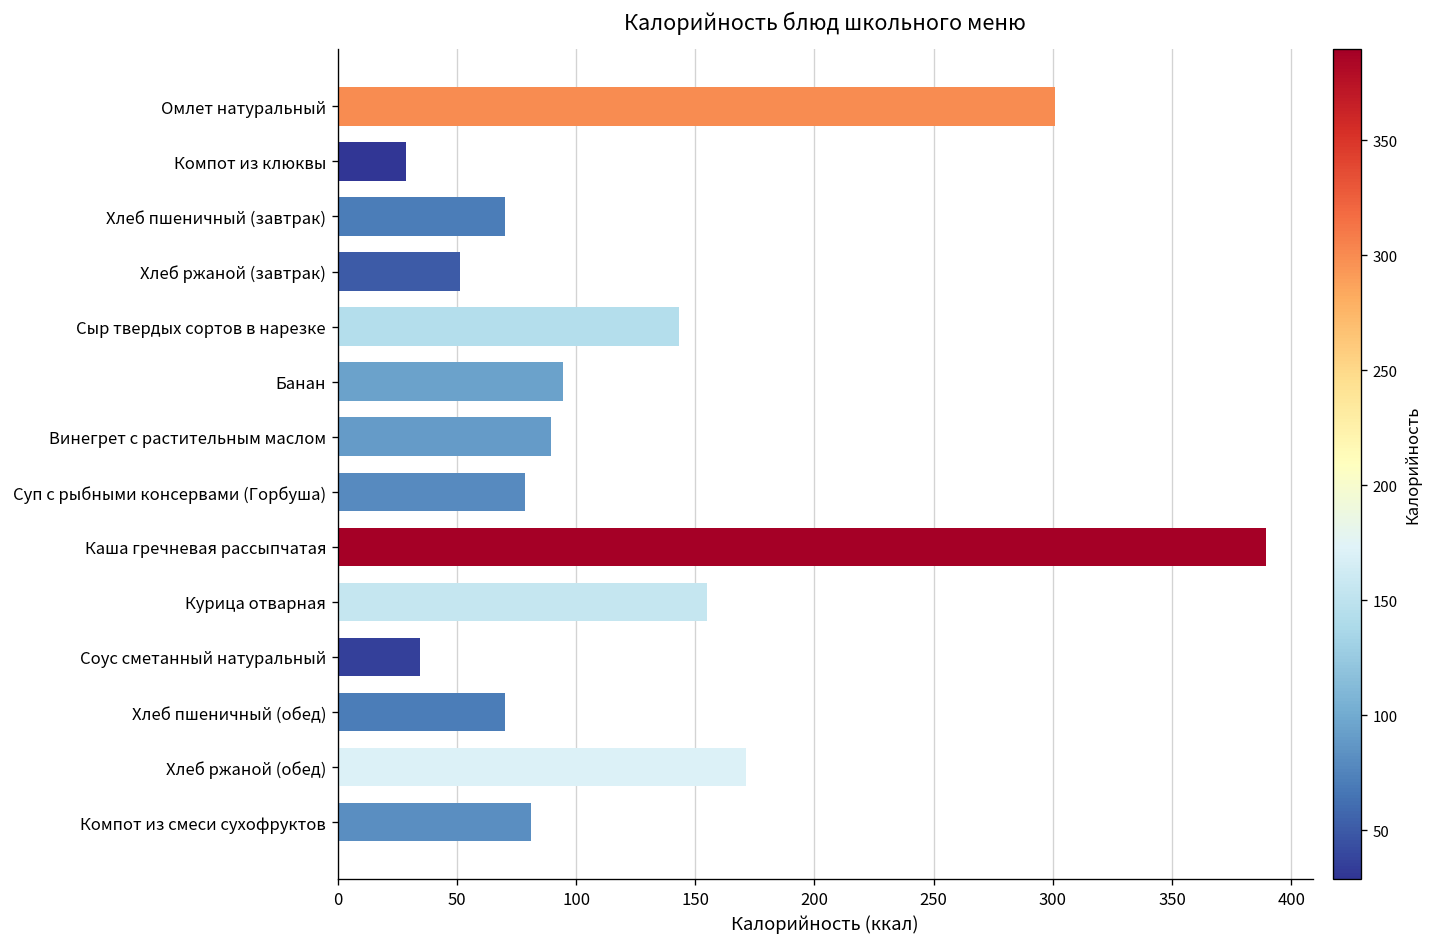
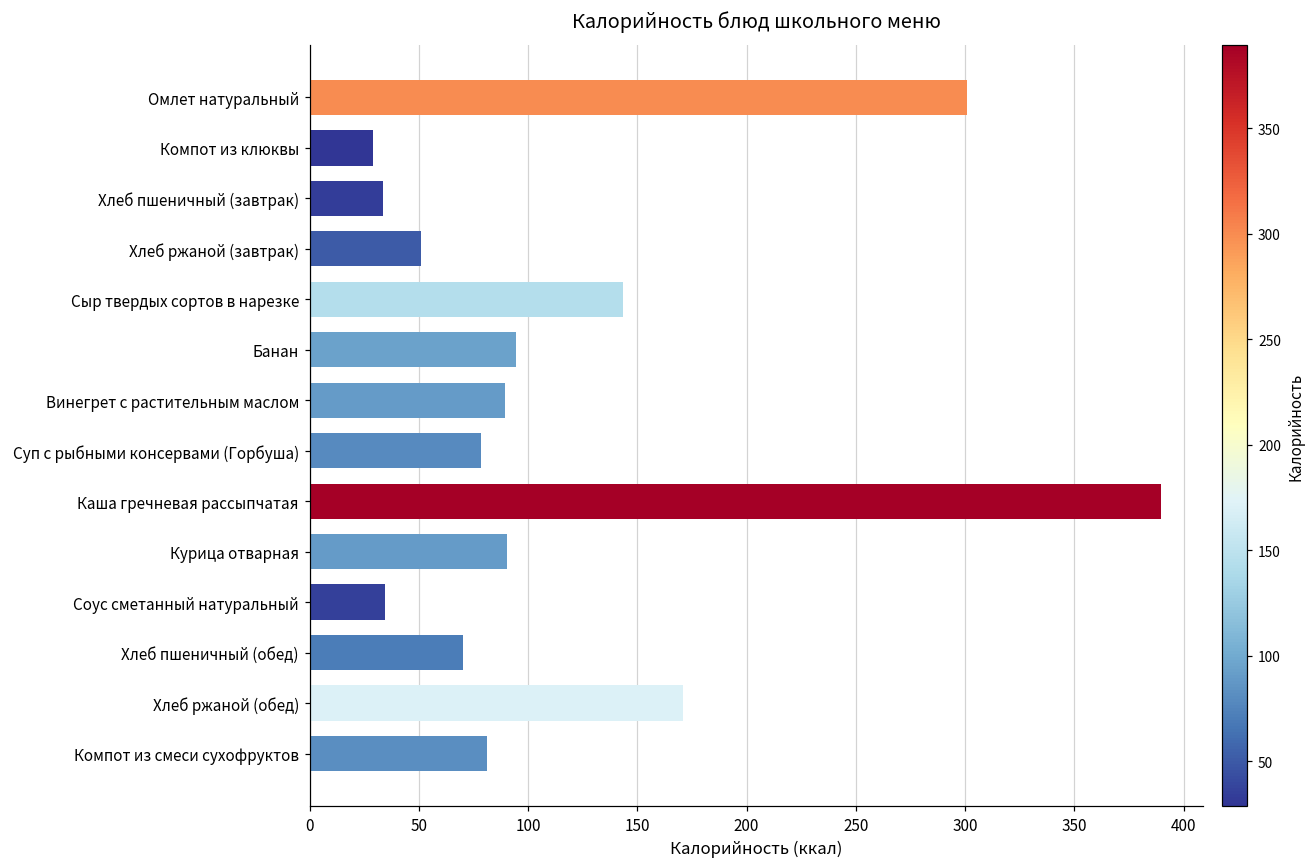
Хлеб пшеничный (завтрак): 70 -> 33
Курица отварная: 155 -> 91
